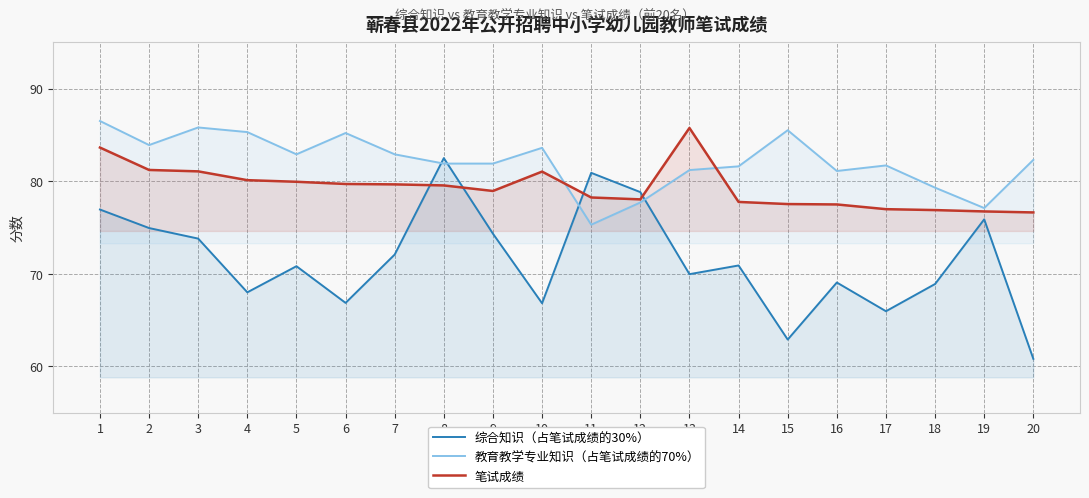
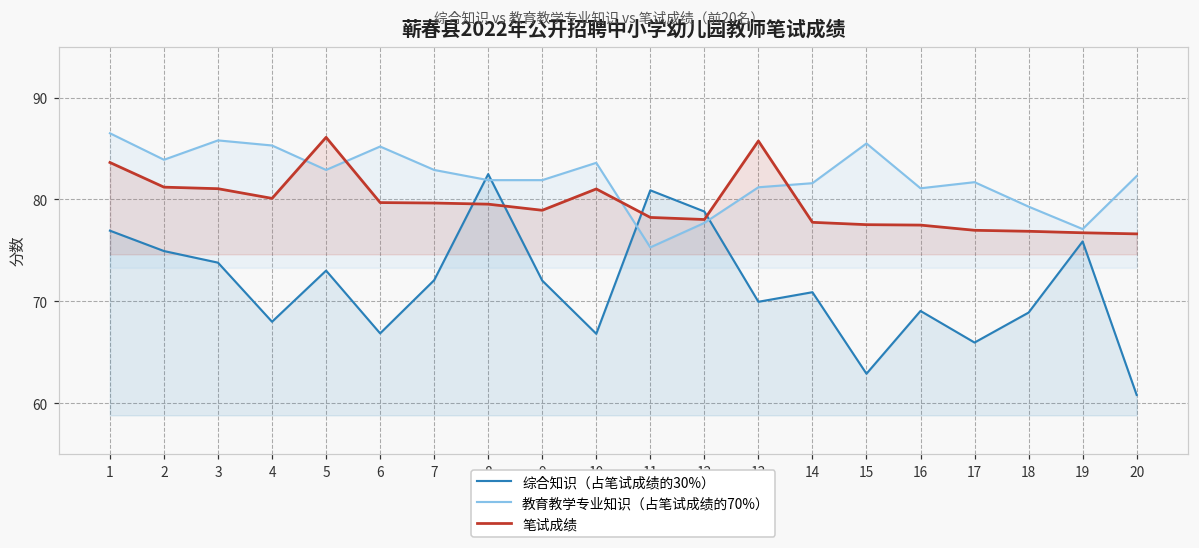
综合知识（占笔试成绩的30%）, 5: 71 -> 73
笔试成绩, 5: 80 -> 86
综合知识（占笔试成绩的30%）, 9: 74 -> 72
